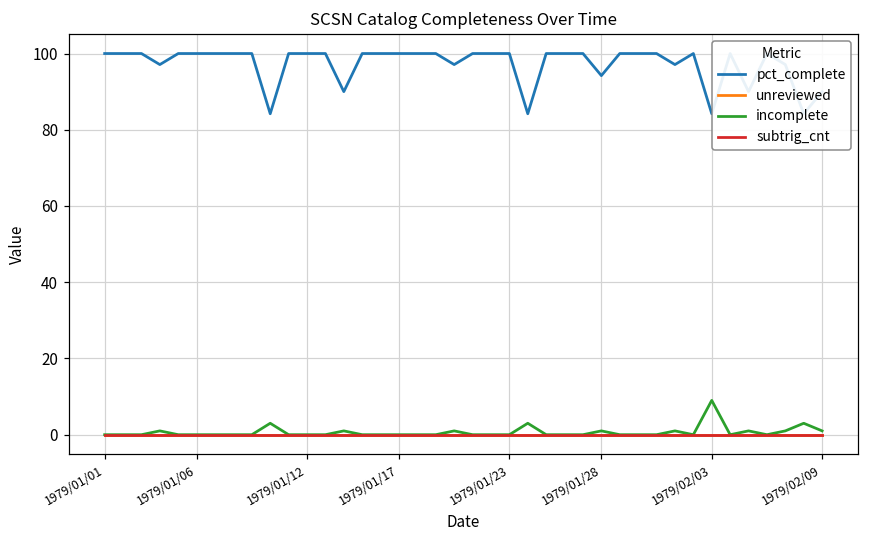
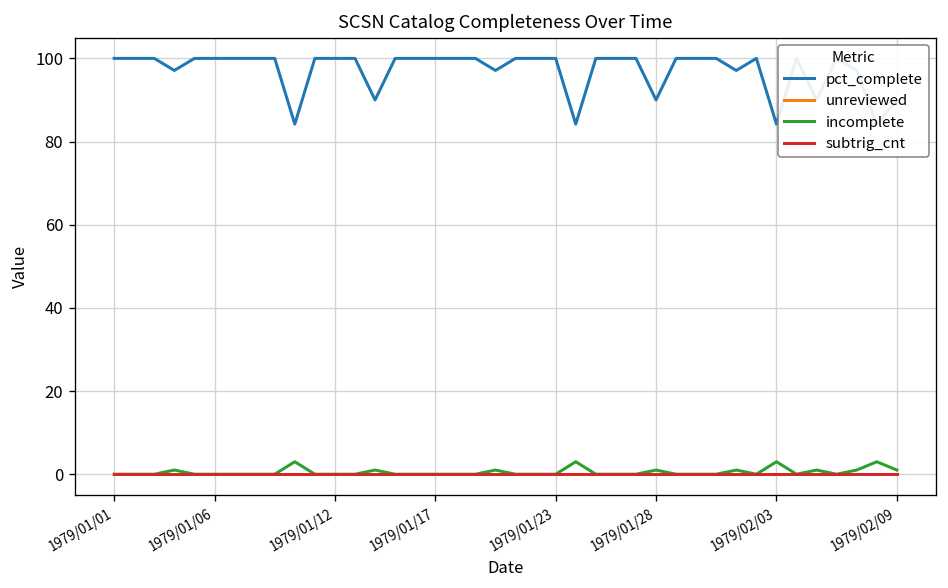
pct_complete, 1979/01/28: 94 -> 90
incomplete, 1979/02/03: 9 -> 3
